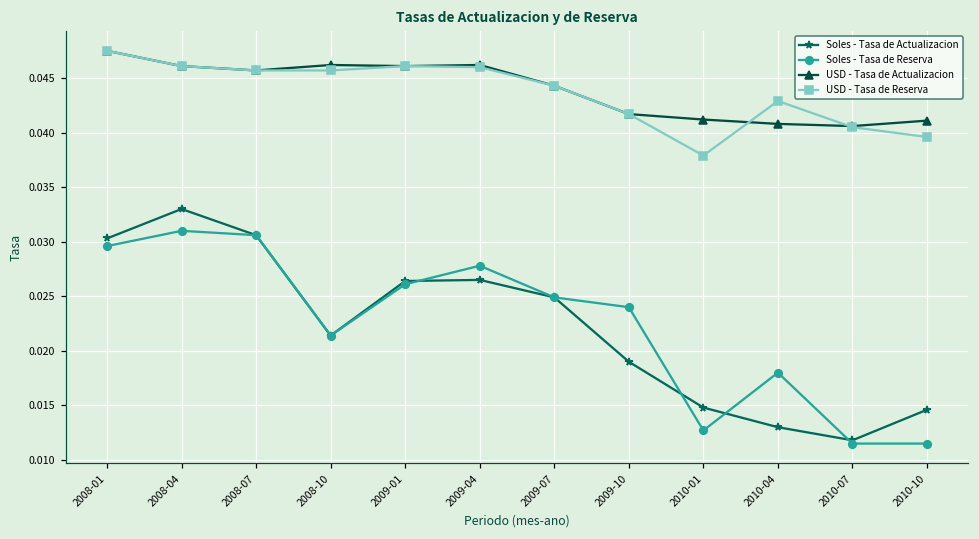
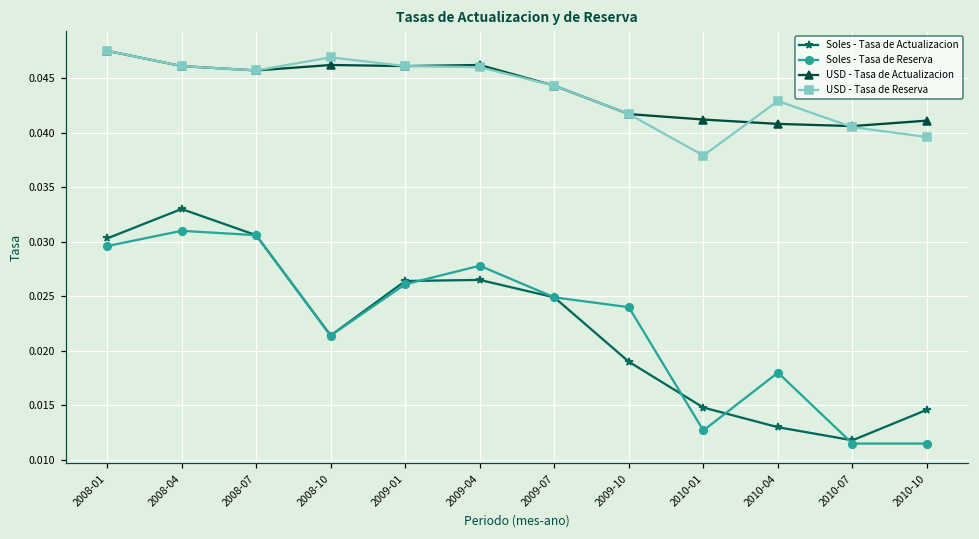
USD - Tasa de Reserva, 2008-10: 0.046 -> 0.047
